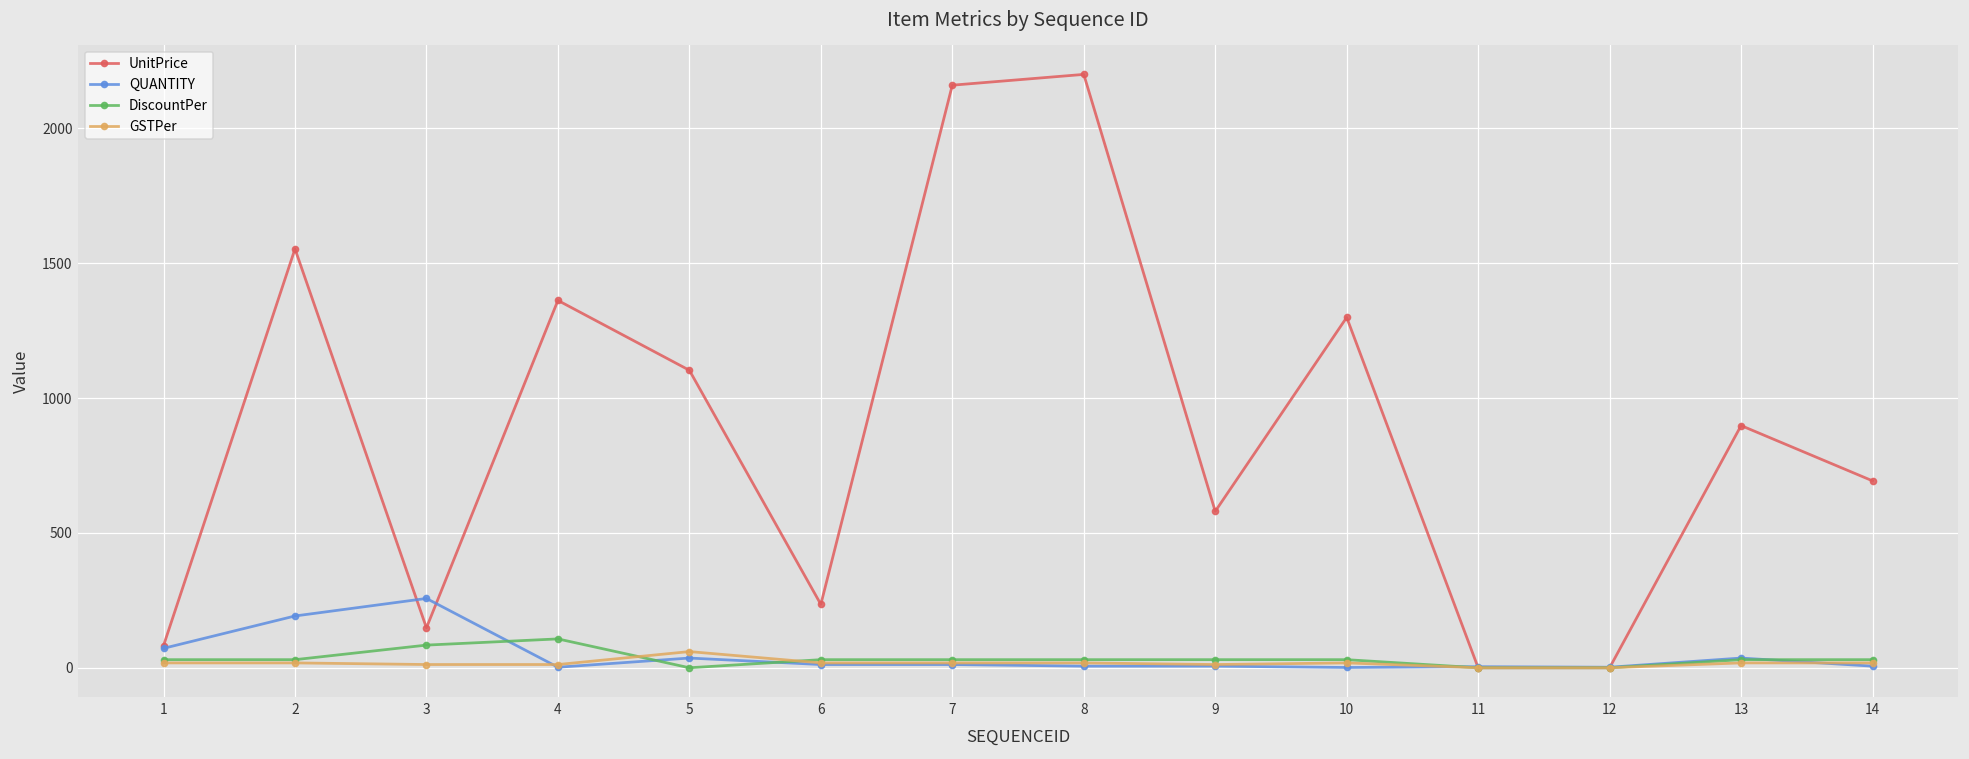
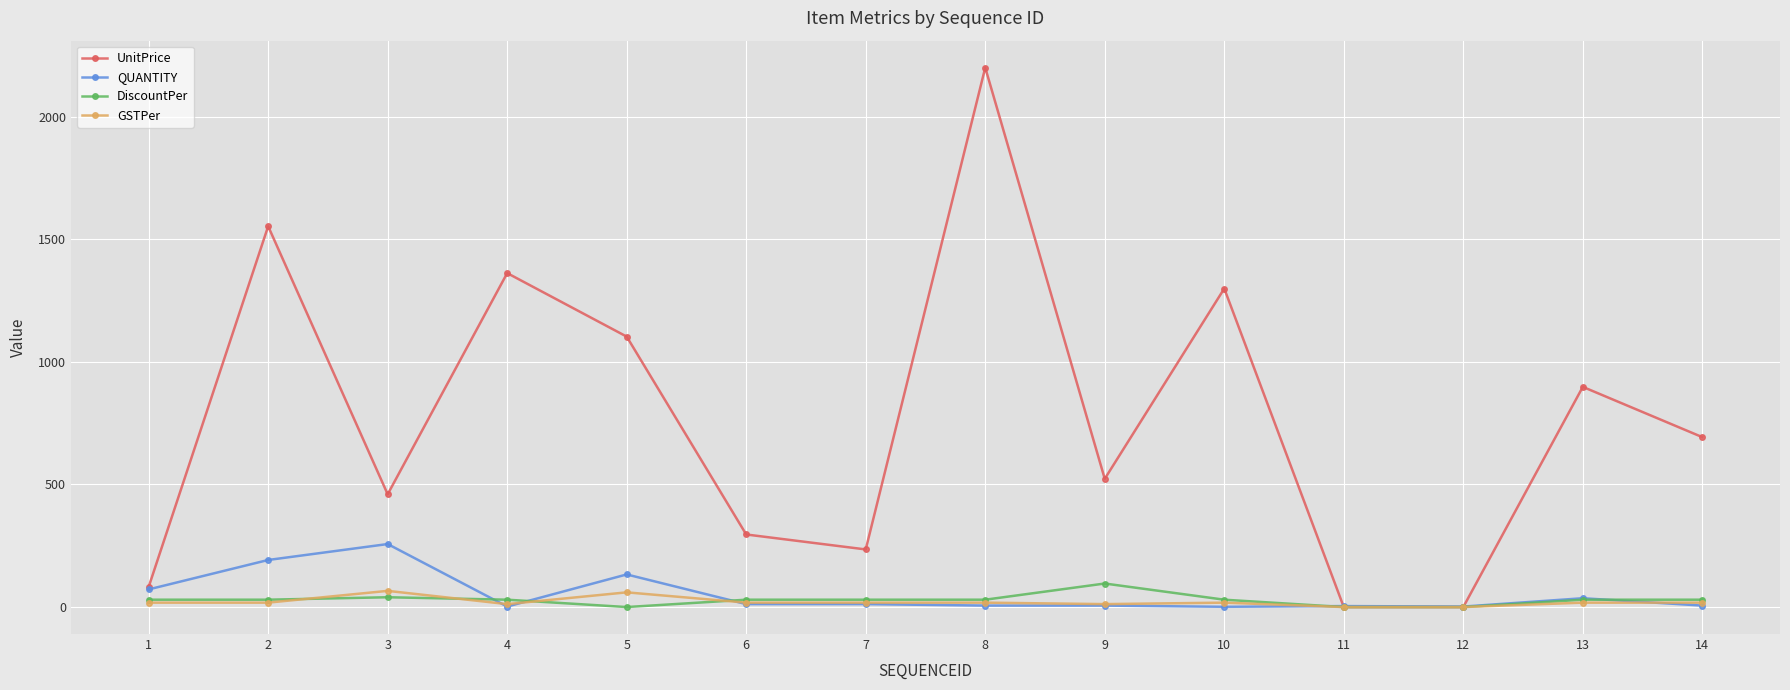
UnitPrice, 3: 150 -> 460
DiscountPer, 3: 80 -> 40
GSTPer, 3: 10 -> 70
DiscountPer, 4: 110 -> 30
QUANTITY, 5: 40 -> 130
UnitPrice, 6: 240 -> 300
UnitPrice, 7: 2160 -> 240
UnitPrice, 9: 580 -> 520
DiscountPer, 9: 30 -> 100
